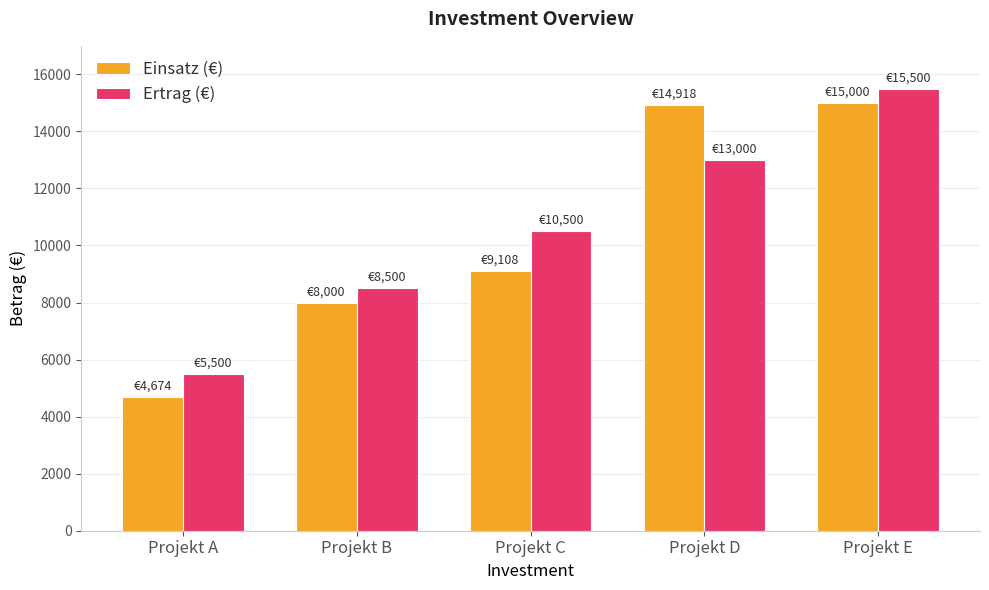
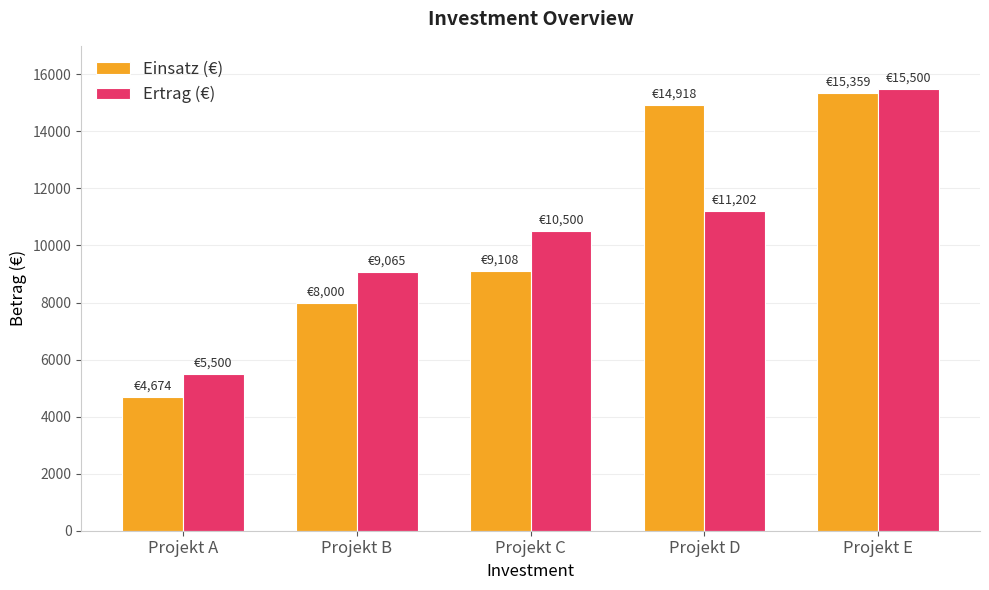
Ertrag (€), Projekt B: €8,500 -> €9,065
Ertrag (€), Projekt D: €13,000 -> €11,202
Einsatz (€), Projekt E: €15,000 -> €15,359
